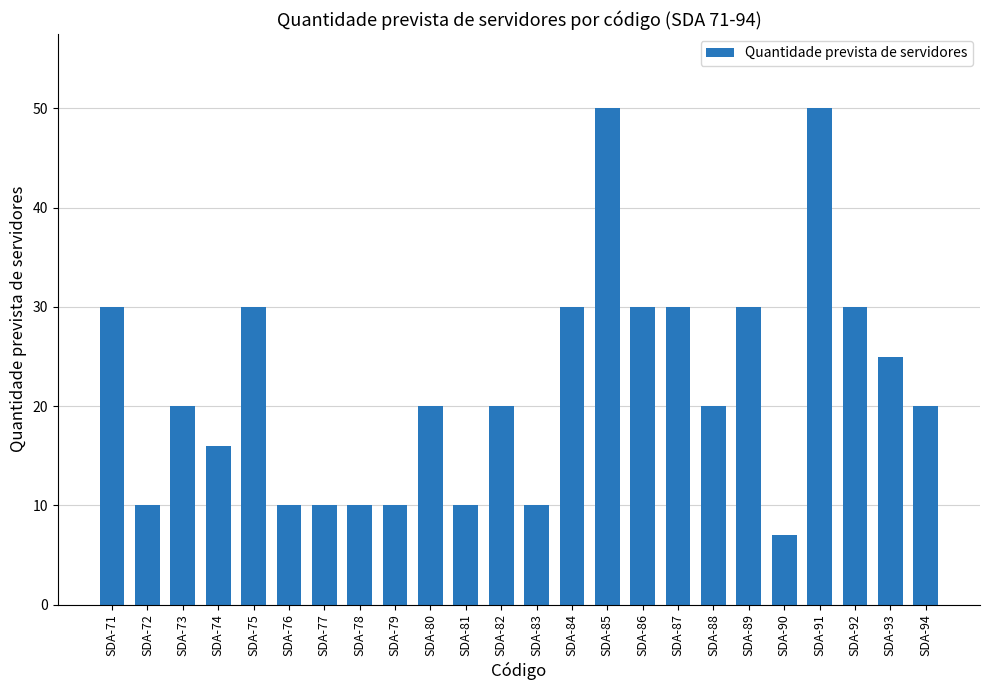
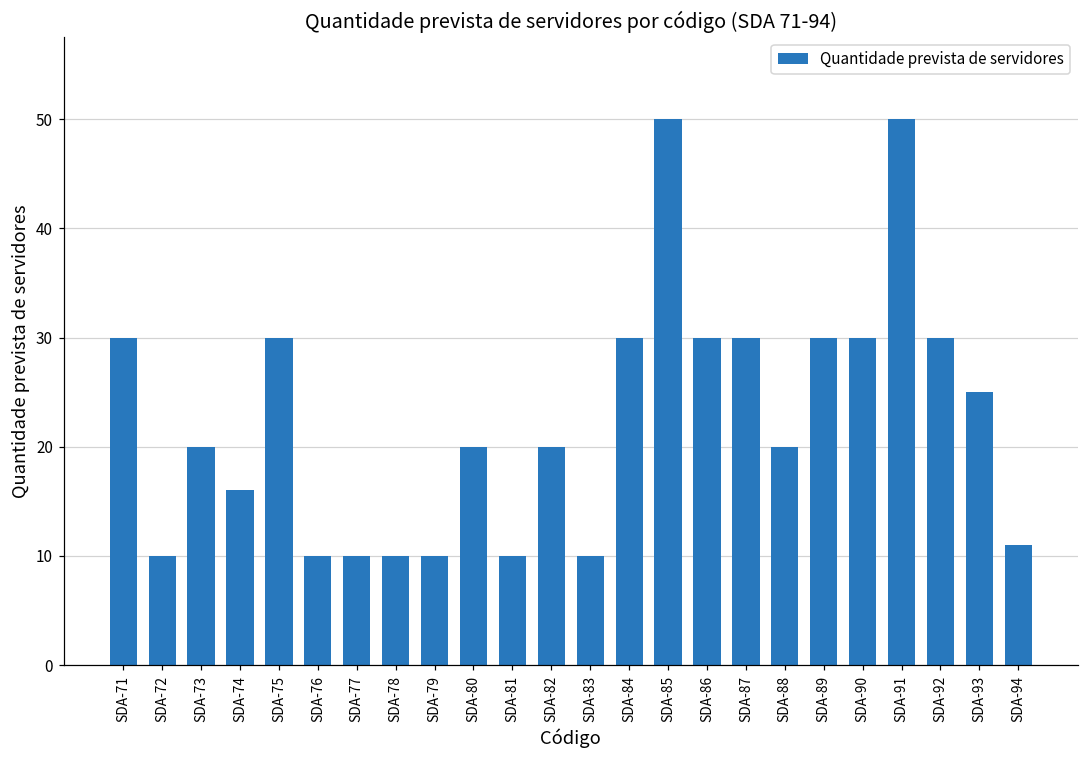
SDA-90: 7 -> 30
SDA-94: 20 -> 11
